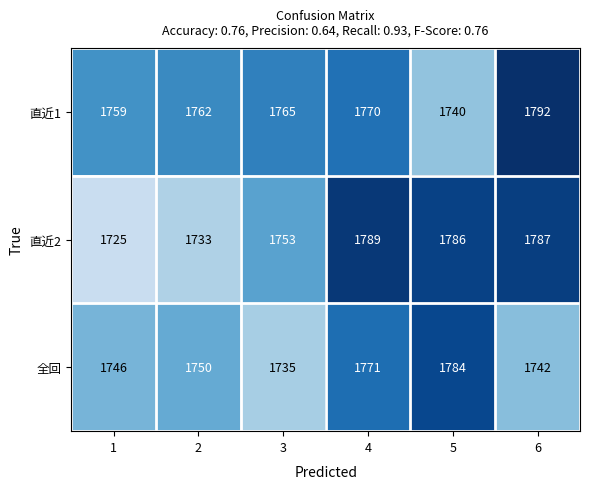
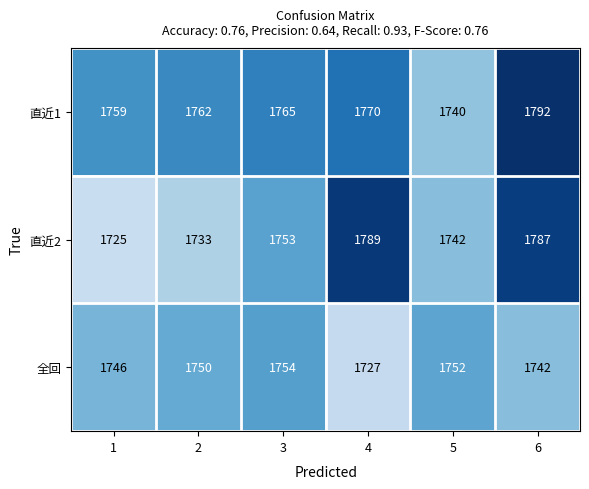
直近2, 5: 1786 -> 1742
全回, 3: 1735 -> 1754
全回, 4: 1771 -> 1727
全回, 5: 1784 -> 1752
